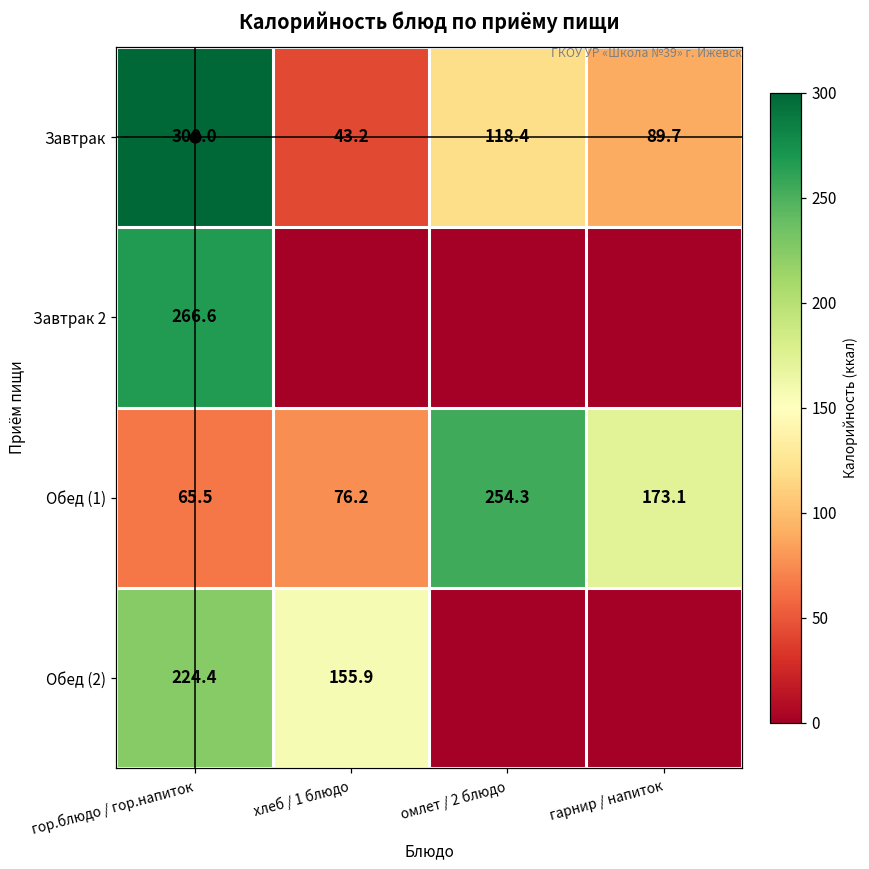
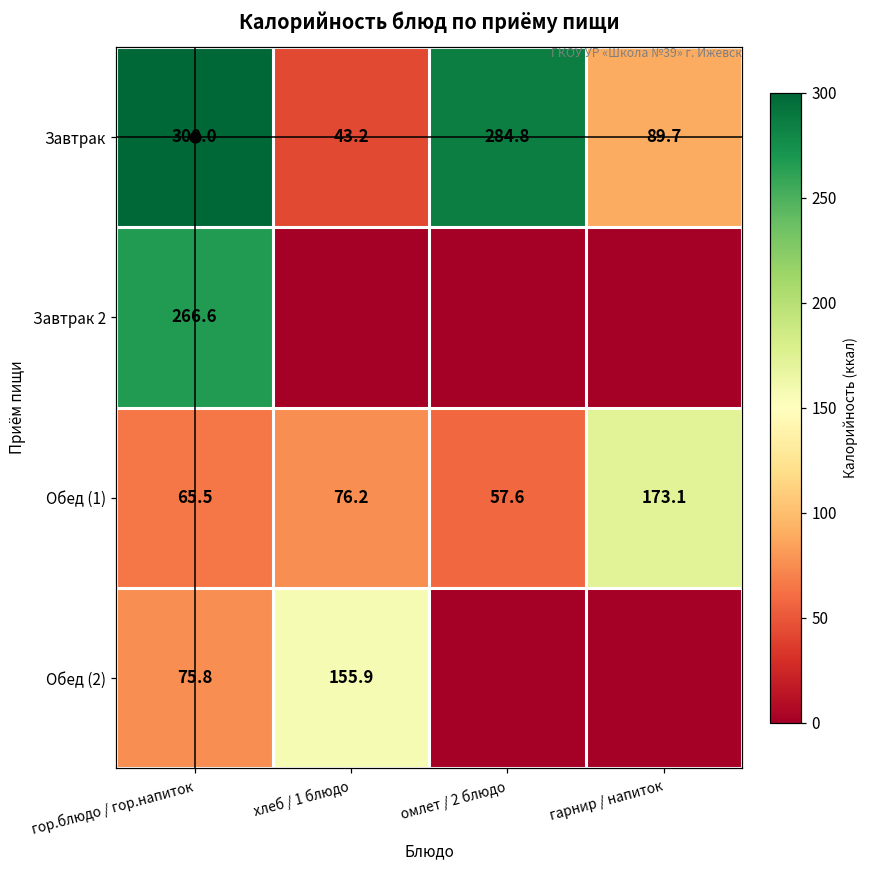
Завтрак, омлет / 2 блюдо: 118.4 -> 284.8
Обед (1), омлет / 2 блюдо: 254.3 -> 57.6
Обед (2), гор.блюдо / гор.напиток: 224.4 -> 75.8
